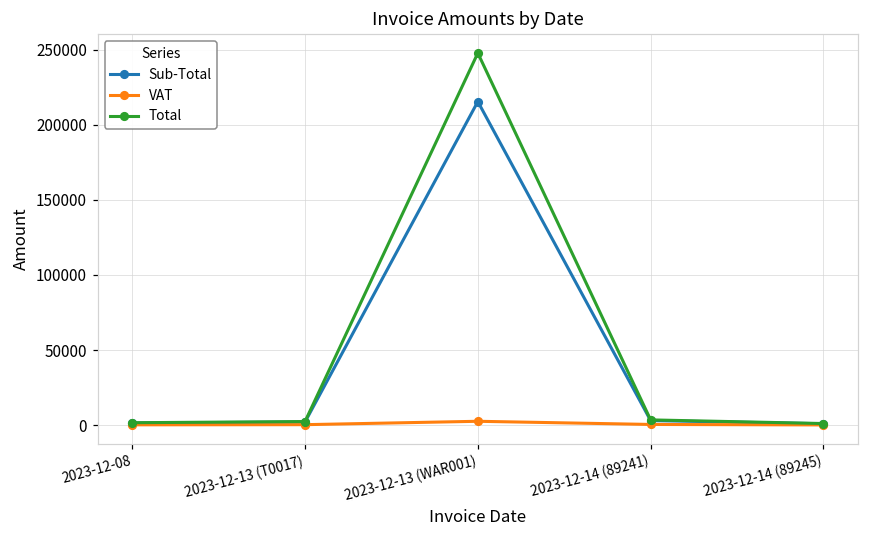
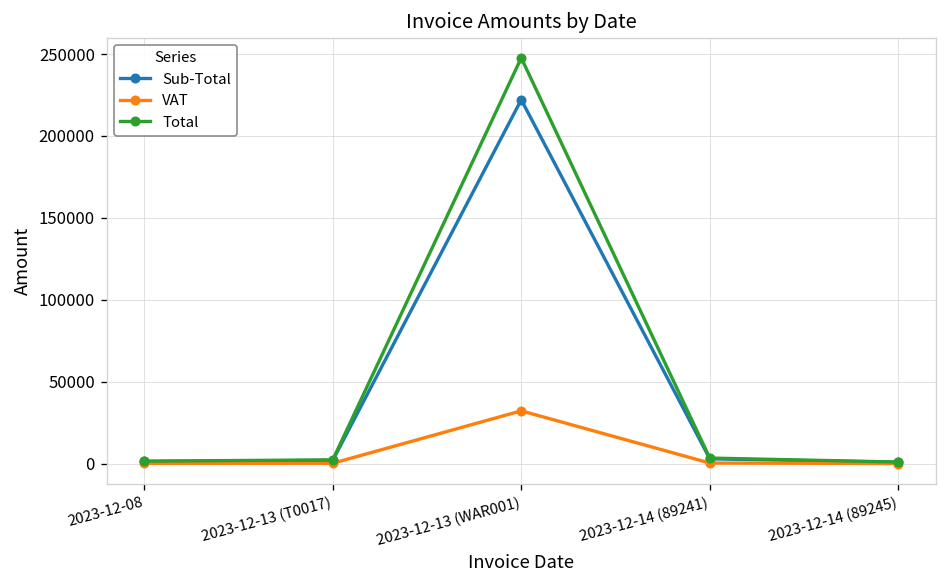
Sub-Total, 2023-12-13 (WAR001): 215000 -> 222000
VAT, 2023-12-13 (WAR001): 3000 -> 32000
